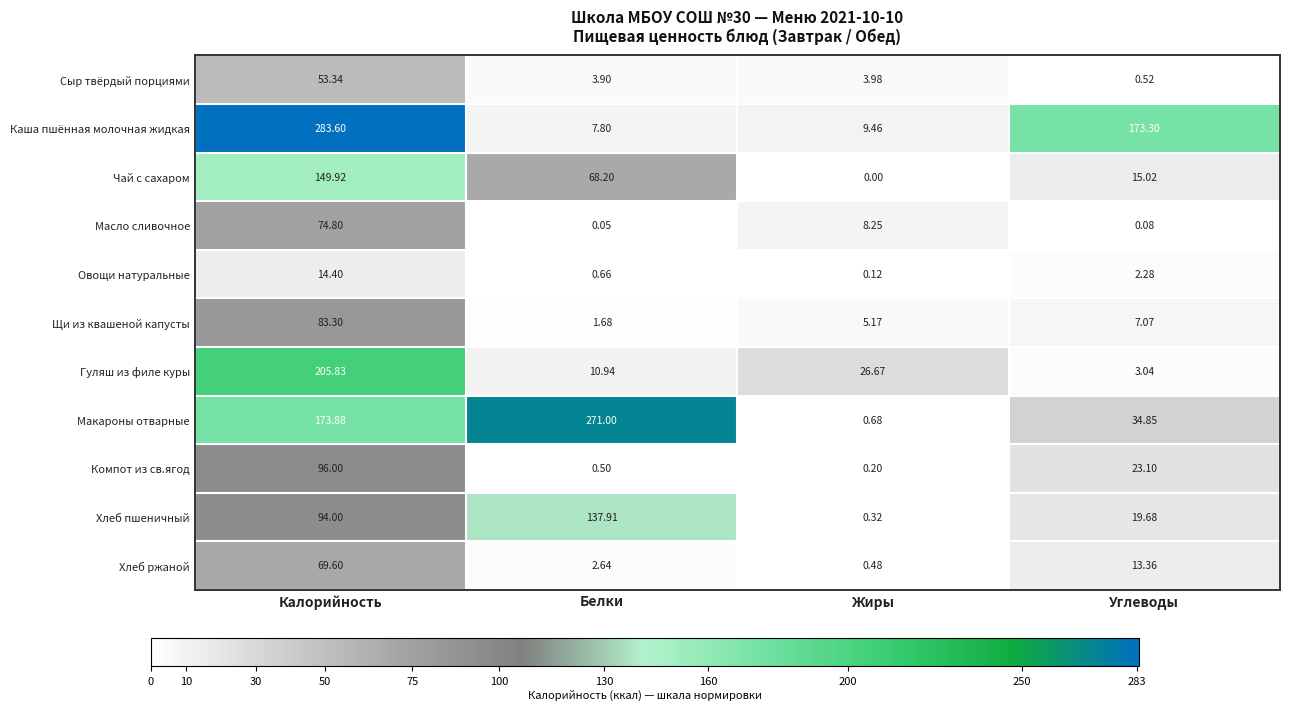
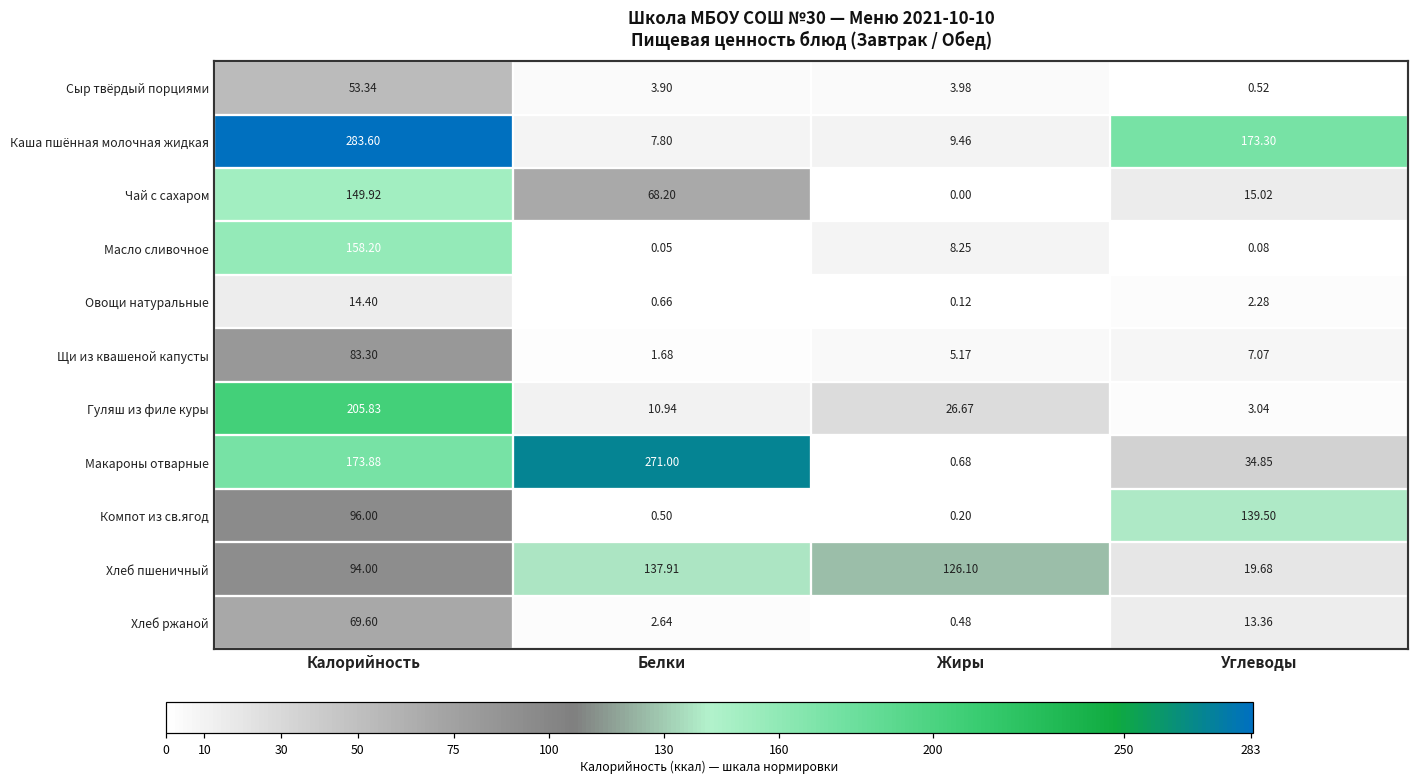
Масло сливочное, Калорийность: 74.80 -> 158.20
Компот из св.ягод, Углеводы: 23.10 -> 139.50
Хлеб пшеничный, Жиры: 0.32 -> 126.10
